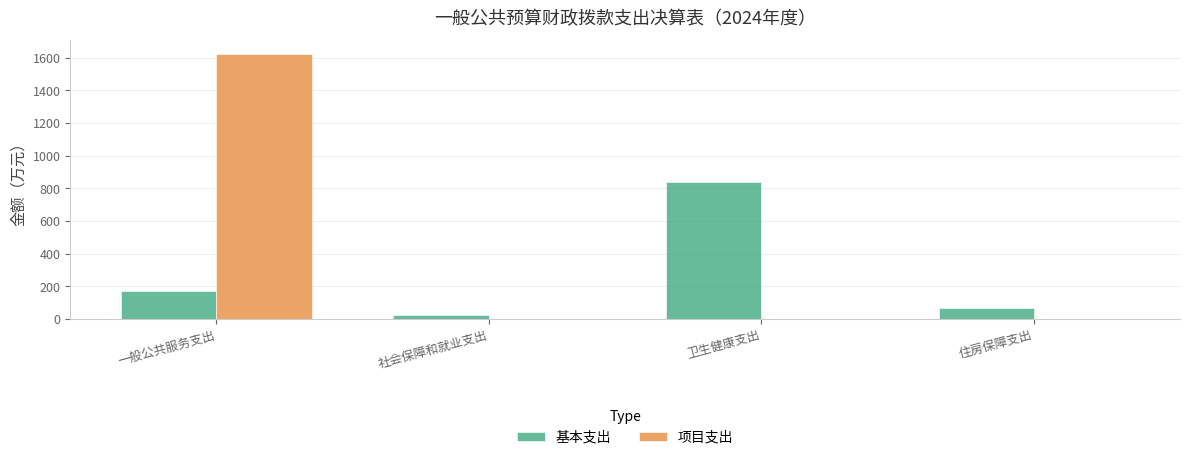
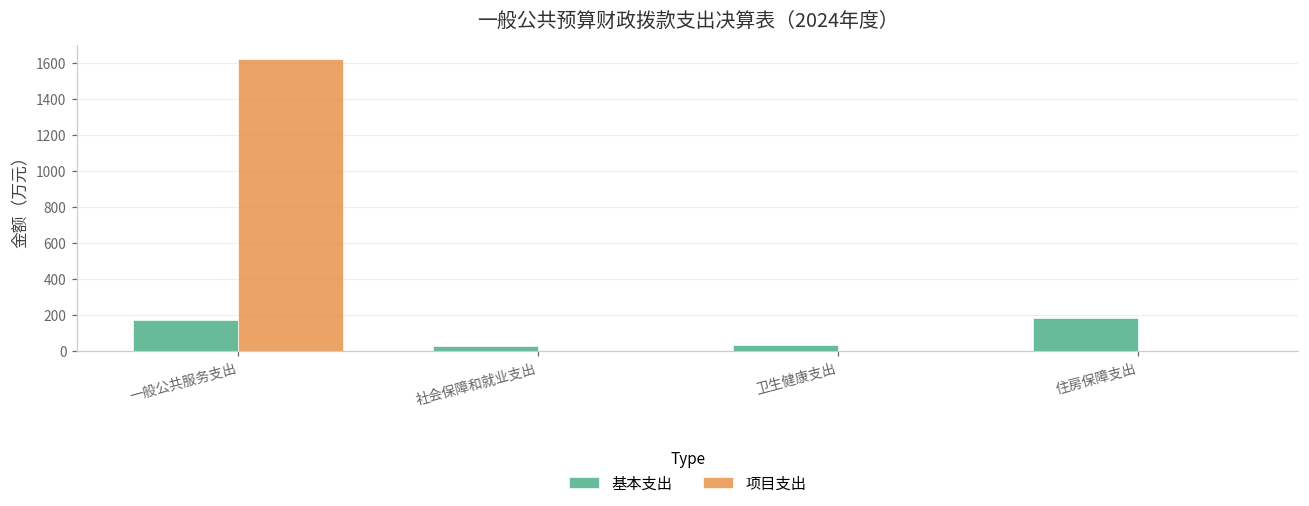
基本支出, 卫生健康支出: 840 -> 30
基本支出, 住房保障支出: 60 -> 190
